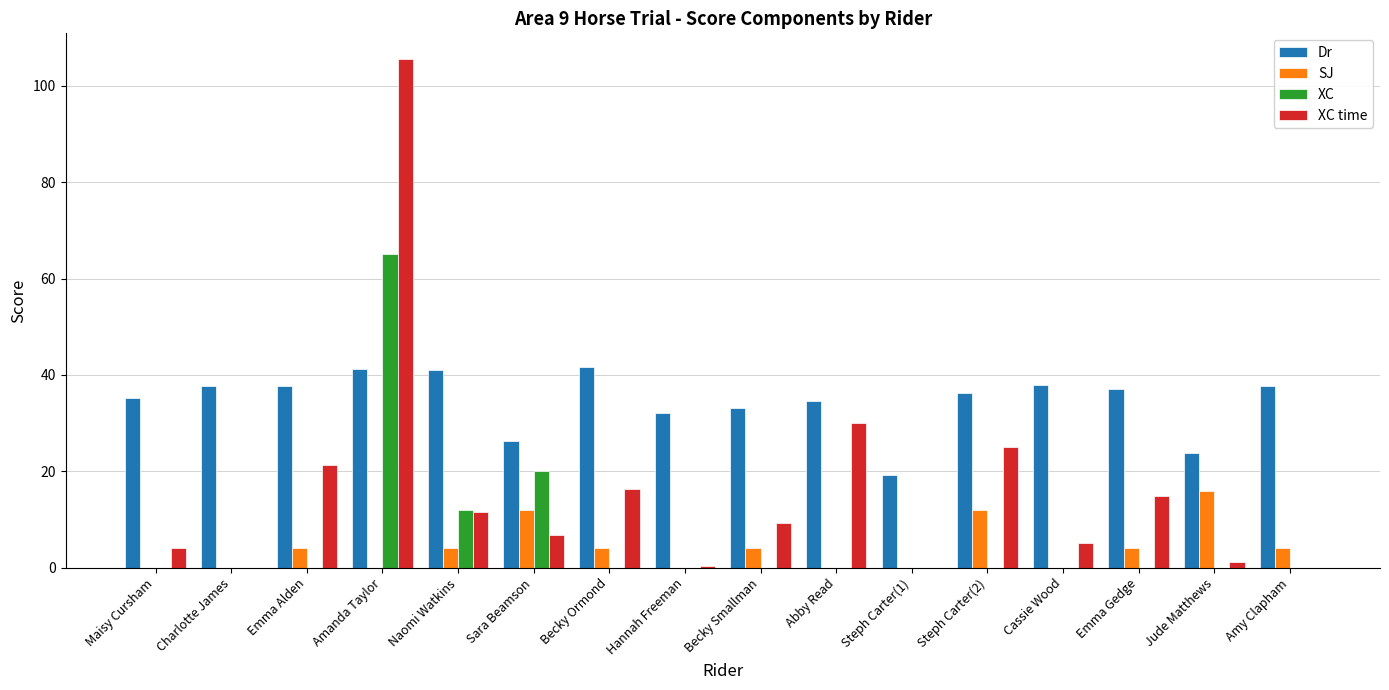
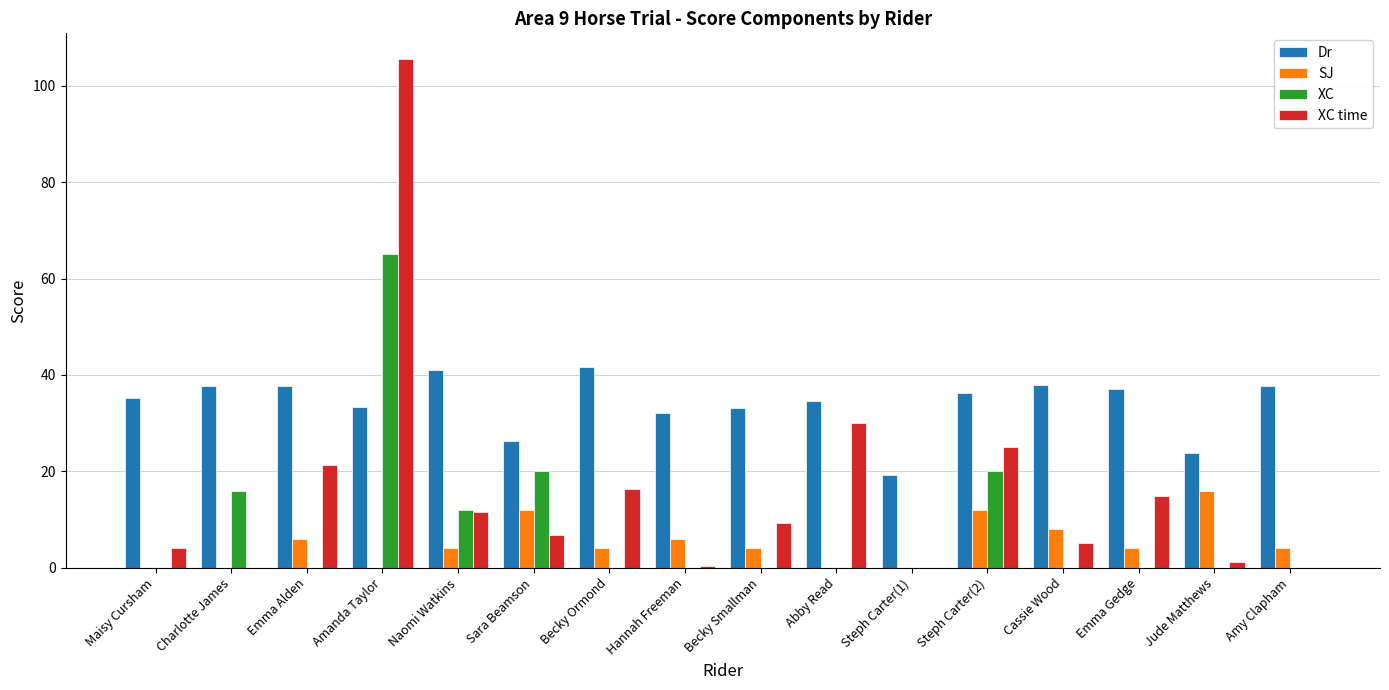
XC, Charlotte James: 0 -> 16
SJ, Emma Alden: 4 -> 6
Dr, Amanda Taylor: 41 -> 33
SJ, Hannah Freeman: 0 -> 6
XC, Steph Carter(2): 0 -> 20
SJ, Cassie Wood: 0 -> 8
